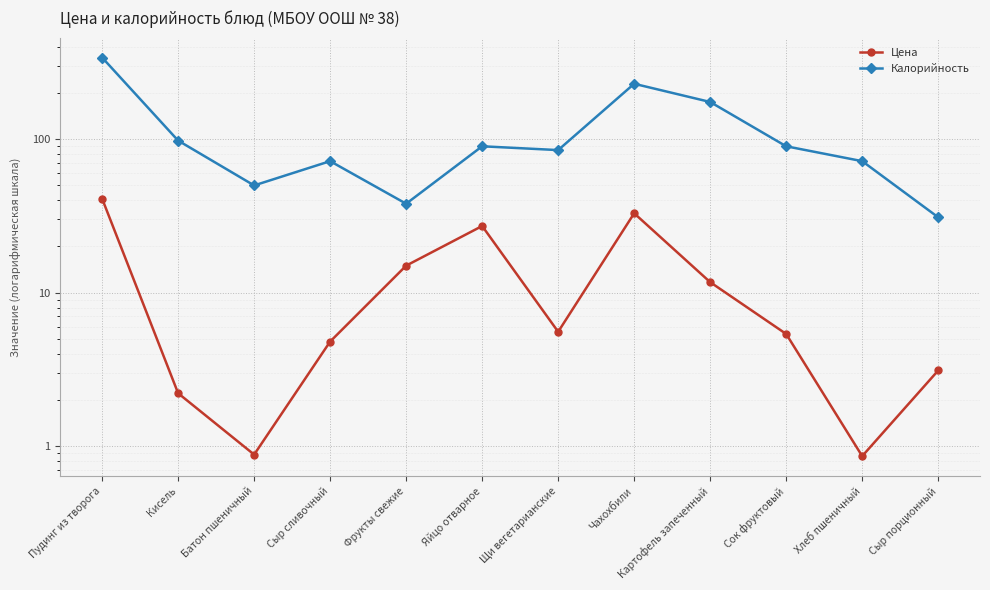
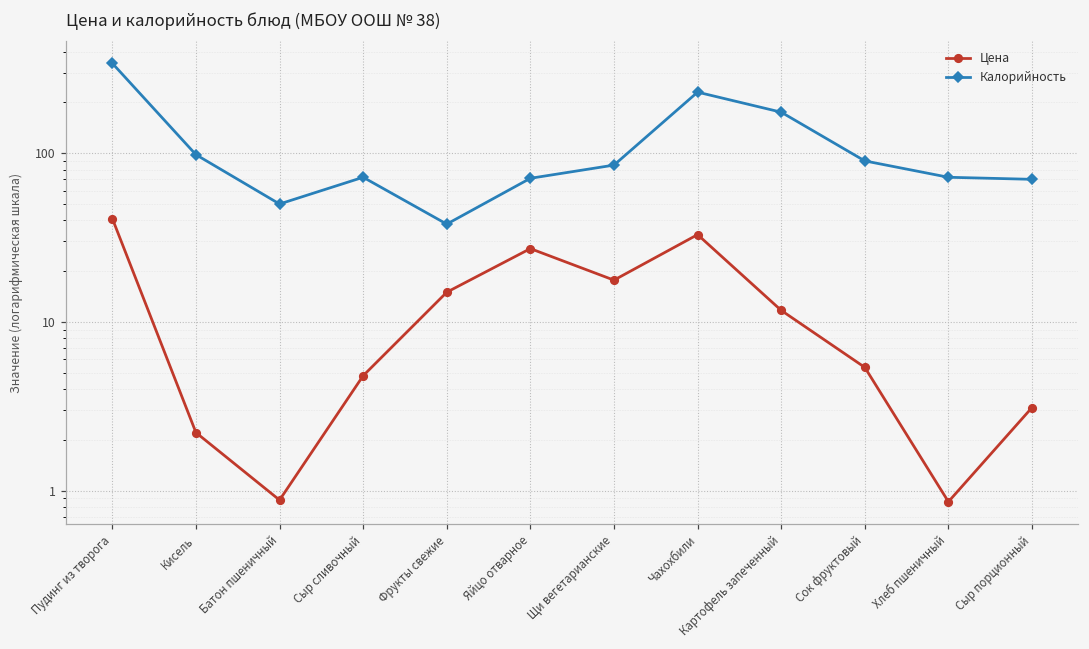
Калорийность, Яйцо отварное: 90 -> 70
Цена, Щи вегетарианские: 5.6 -> 18
Калорийность, Сыр порционный: 31 -> 70
